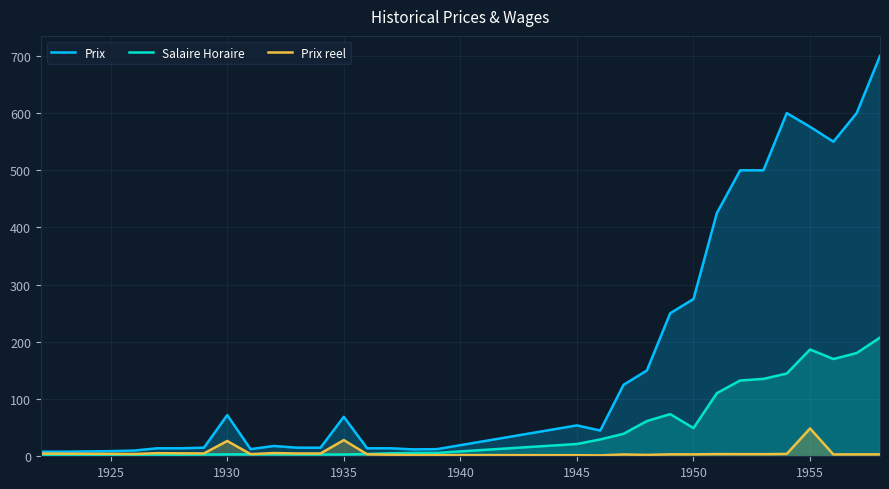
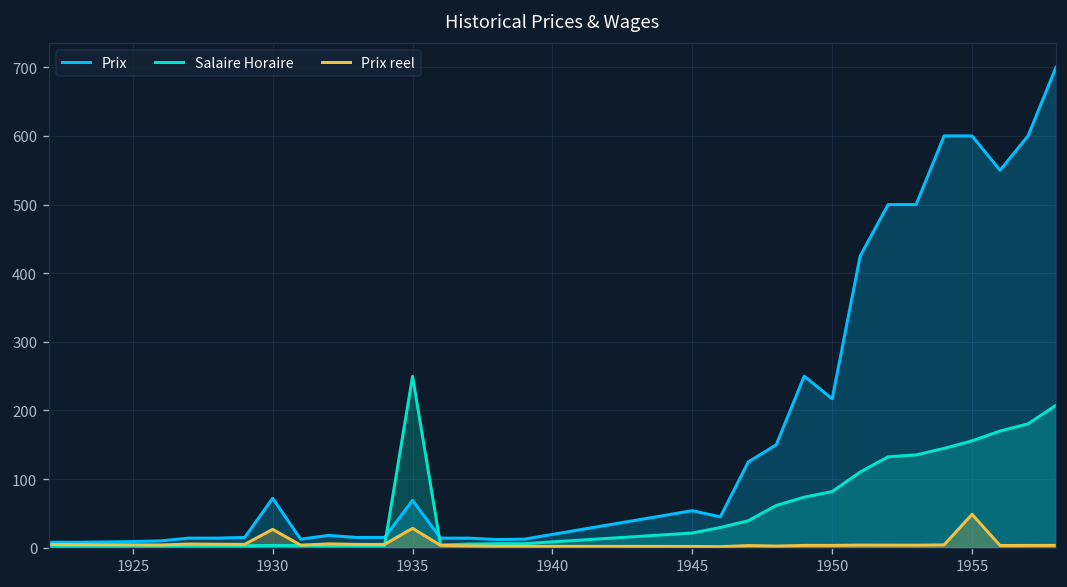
Salaire Horaire, 1935: 0 -> 250
Prix, 1950: 280 -> 220
Salaire Horaire, 1950: 50 -> 80
Prix, 1955: 580 -> 600
Salaire Horaire, 1955: 190 -> 160
